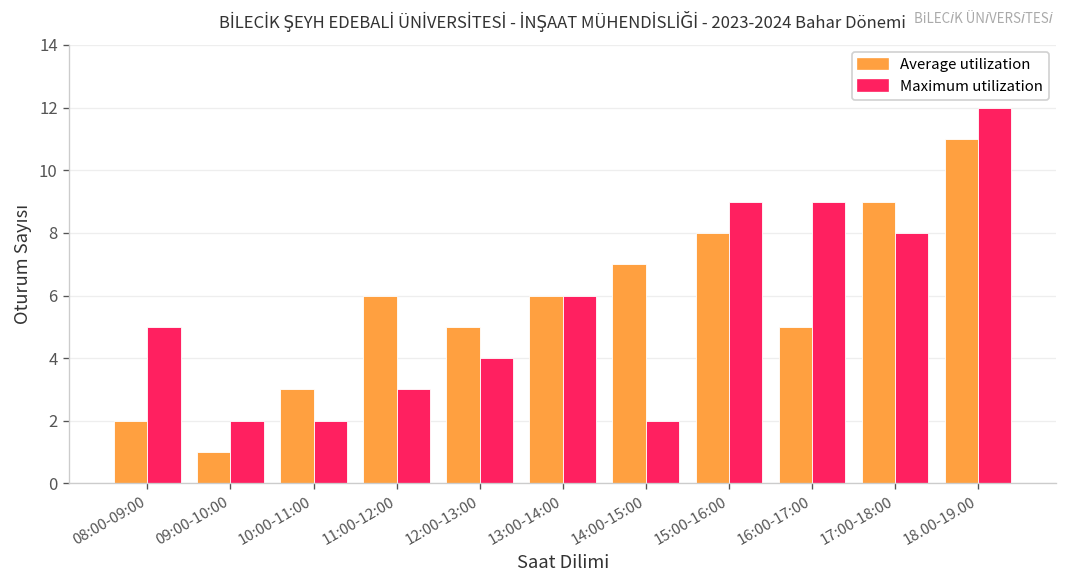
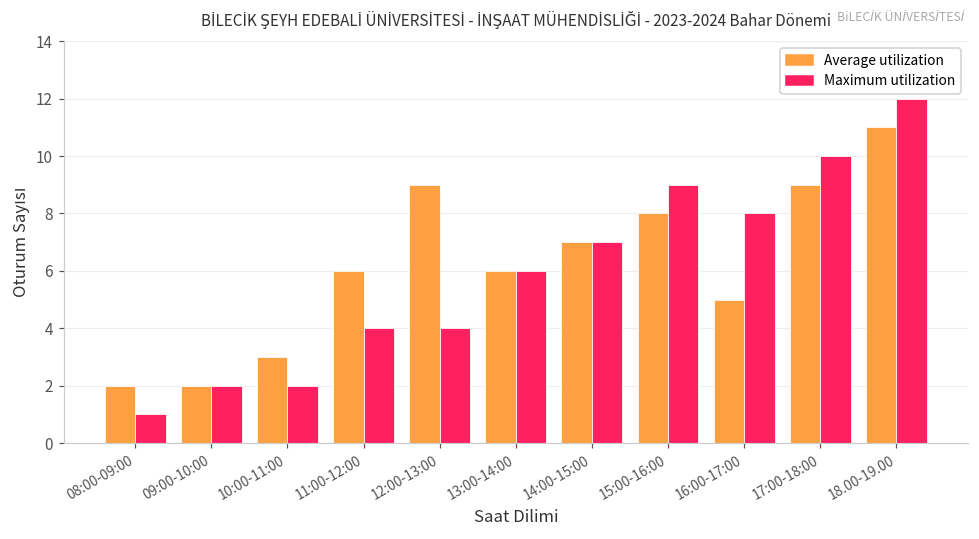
Maximum utilization, 08:00-09:00: 5 -> 1
Average utilization, 09:00-10:00: 1 -> 2
Maximum utilization, 11:00-12:00: 3 -> 4
Average utilization, 12:00-13:00: 5 -> 9
Maximum utilization, 14:00-15:00: 2 -> 7
Maximum utilization, 16:00-17:00: 9 -> 8
Maximum utilization, 17:00-18:00: 8 -> 10
